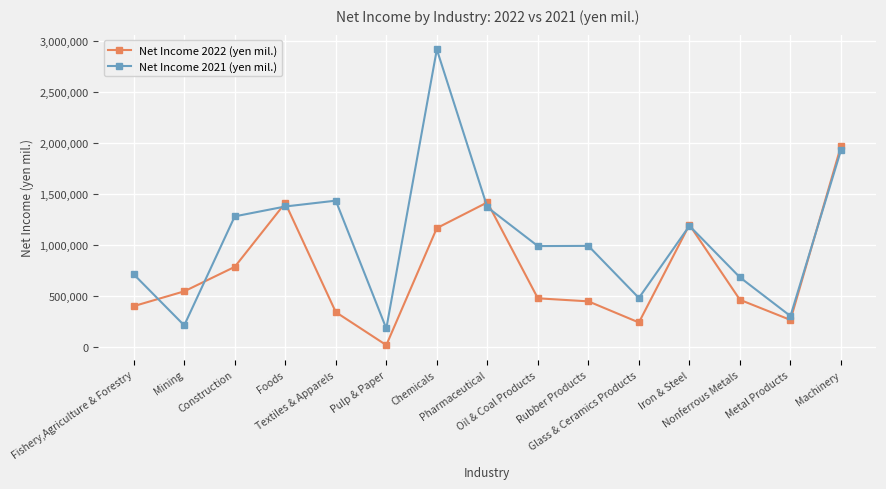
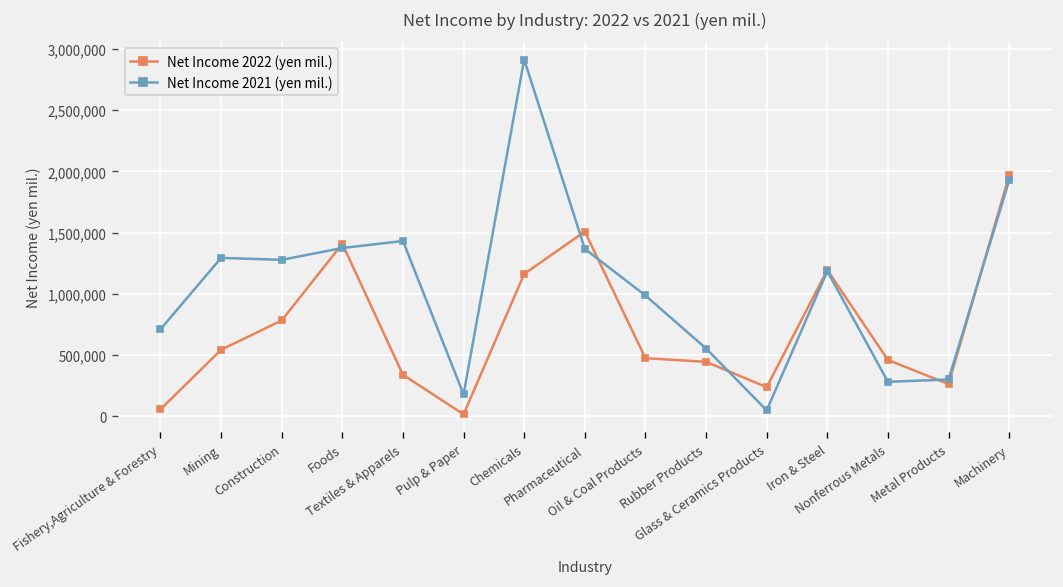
Net Income 2022 (yen mil.), Fishery,Agriculture & Forestry: 400,000 -> 60,000
Net Income 2021 (yen mil.), Mining: 210,000 -> 1,290,000
Net Income 2022 (yen mil.), Pharmaceutical: 1,420,000 -> 1,510,000
Net Income 2021 (yen mil.), Rubber Products: 990,000 -> 550,000
Net Income 2021 (yen mil.), Glass & Ceramics Products: 480,000 -> 50,000
Net Income 2021 (yen mil.), Nonferrous Metals: 680,000 -> 280,000
